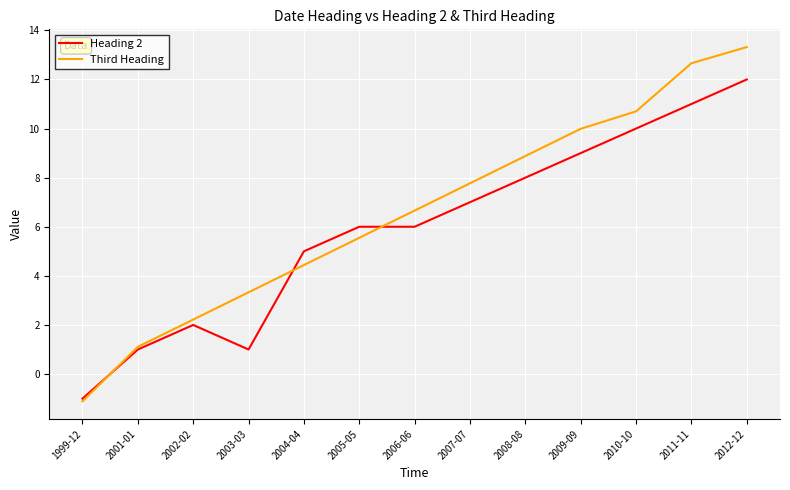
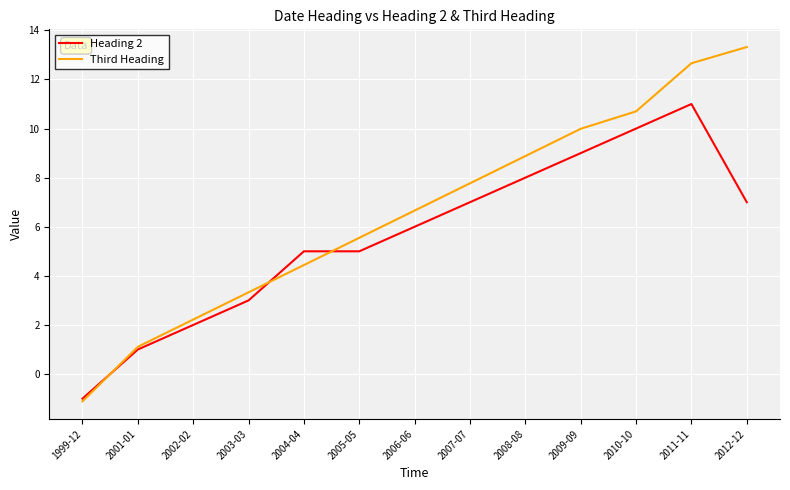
Heading 2, 2003-03: 1 -> 3
Heading 2, 2005-05: 6 -> 5
Heading 2, 2012-12: 12 -> 7
